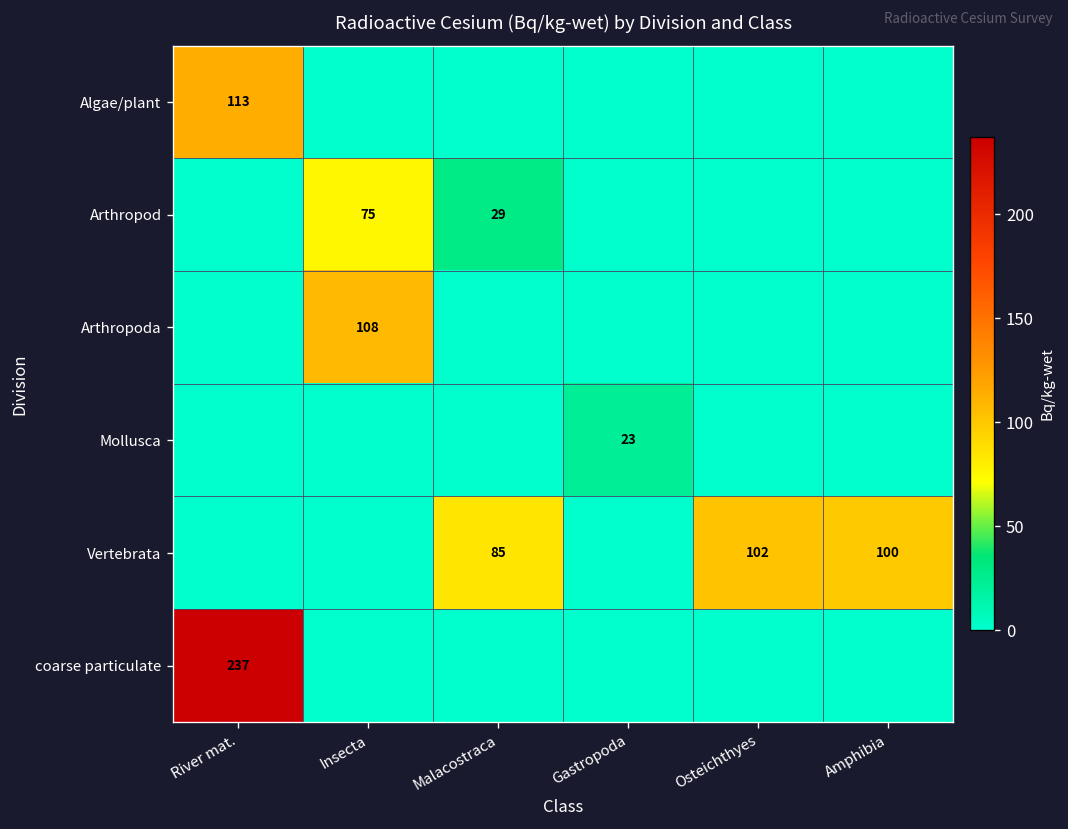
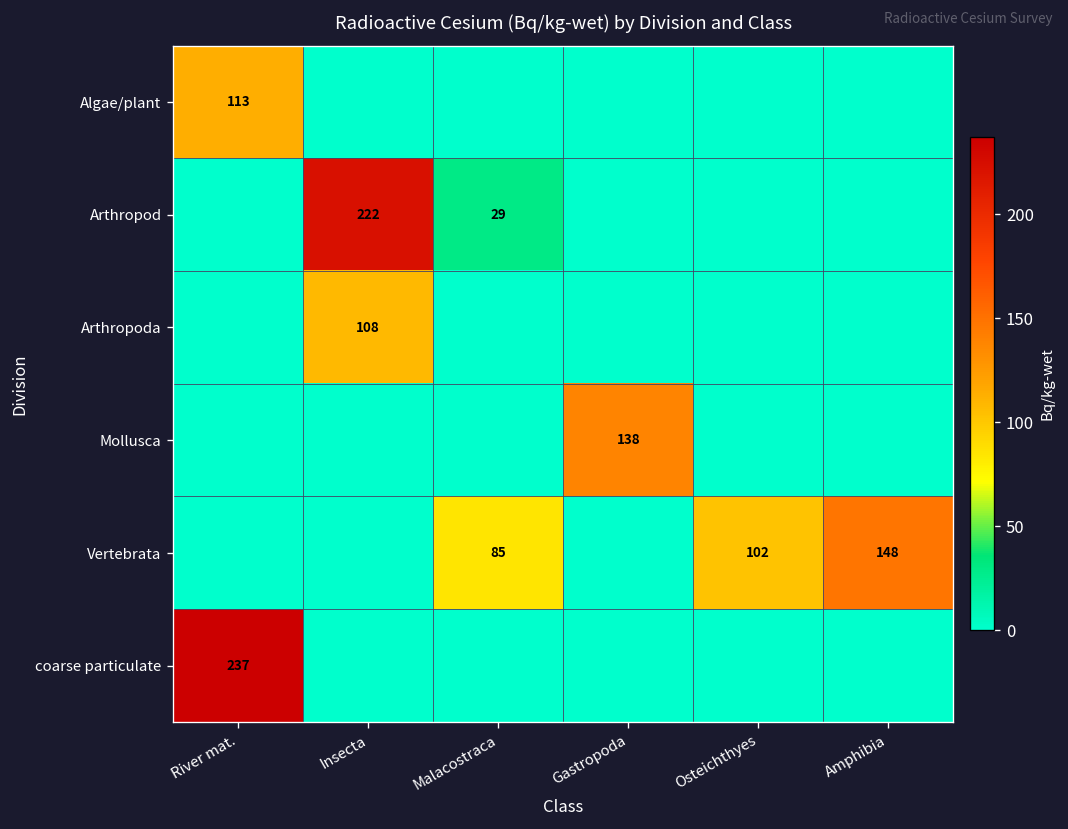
Arthropod, Insecta: 75 -> 222
Mollusca, Gastropoda: 23 -> 138
Vertebrata, Amphibia: 100 -> 148
